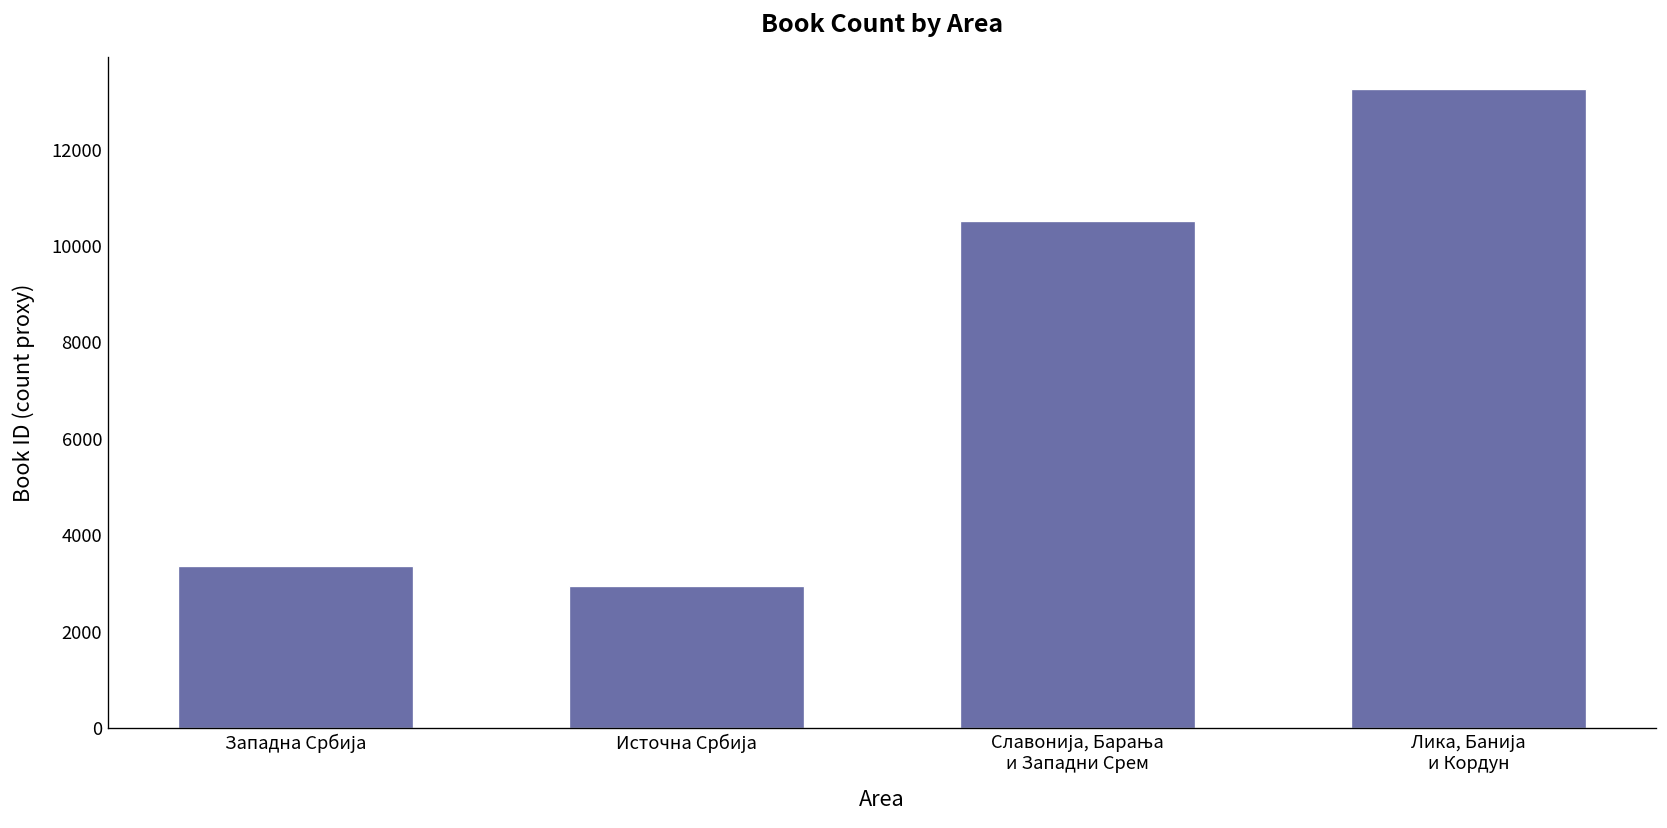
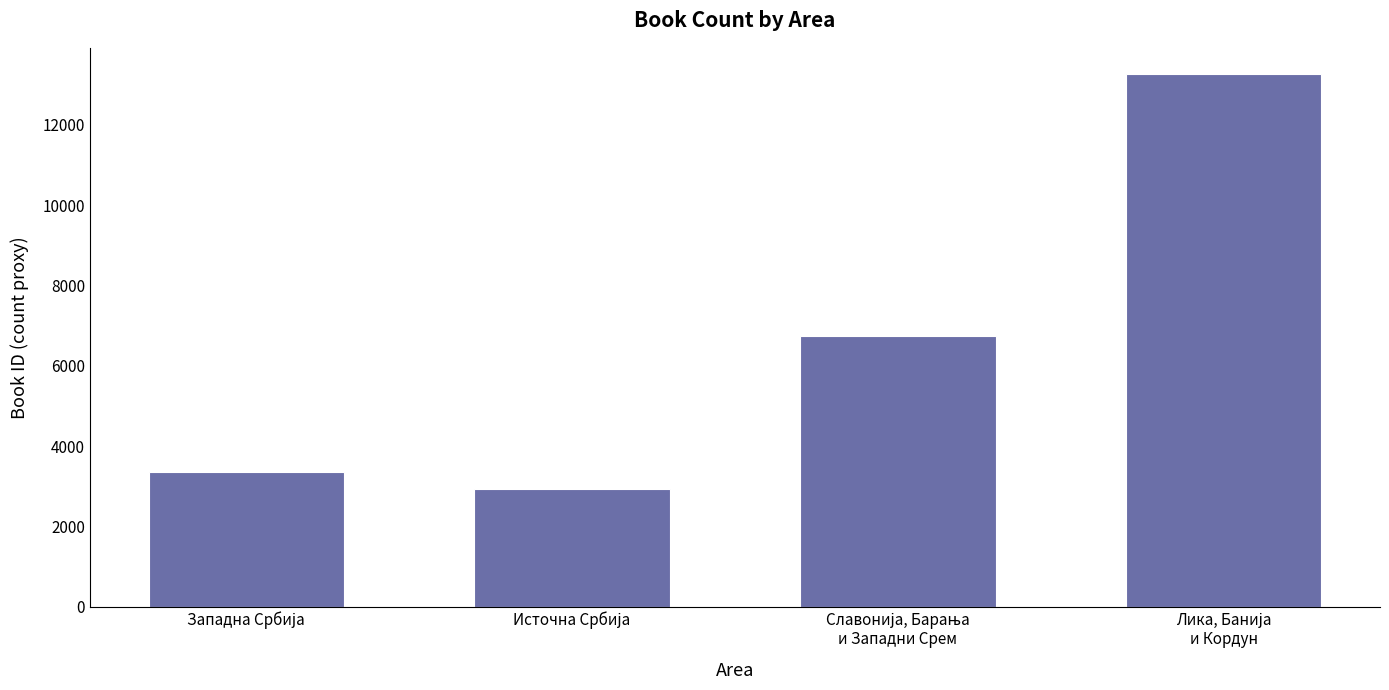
Славонија, Барања и Западни Срем: 10500 -> 6700
